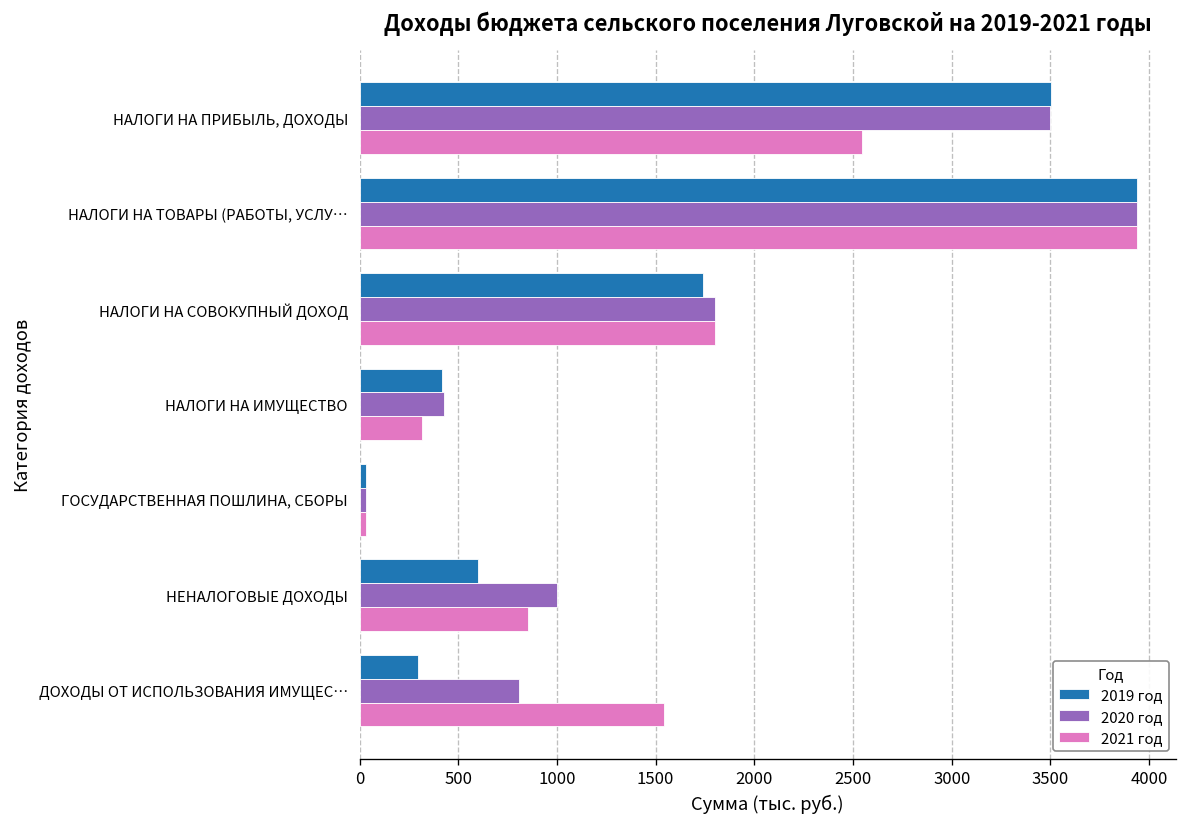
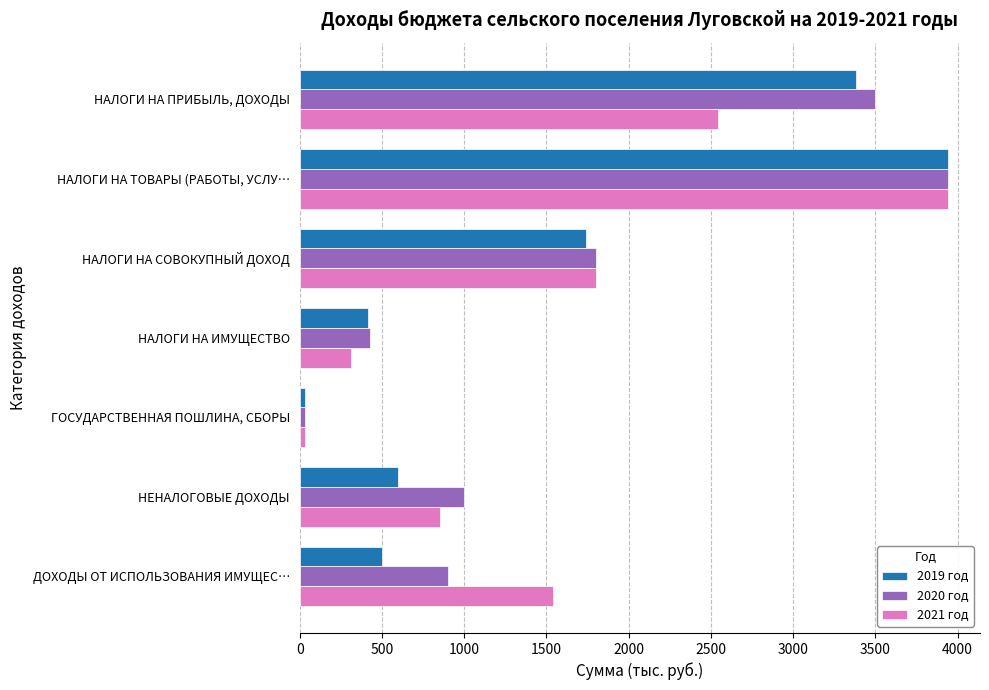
2019 год, НАЛОГИ НА ПРИБЫЛЬ, ДОХОДЫ: 3500 -> 3380
2019 год, ДОХОДЫ ОТ ИСПОЛЬЗОВАНИЯ ИМУЩЕС…: 300 -> 500
2020 год, ДОХОДЫ ОТ ИСПОЛЬЗОВАНИЯ ИМУЩЕС…: 810 -> 900
